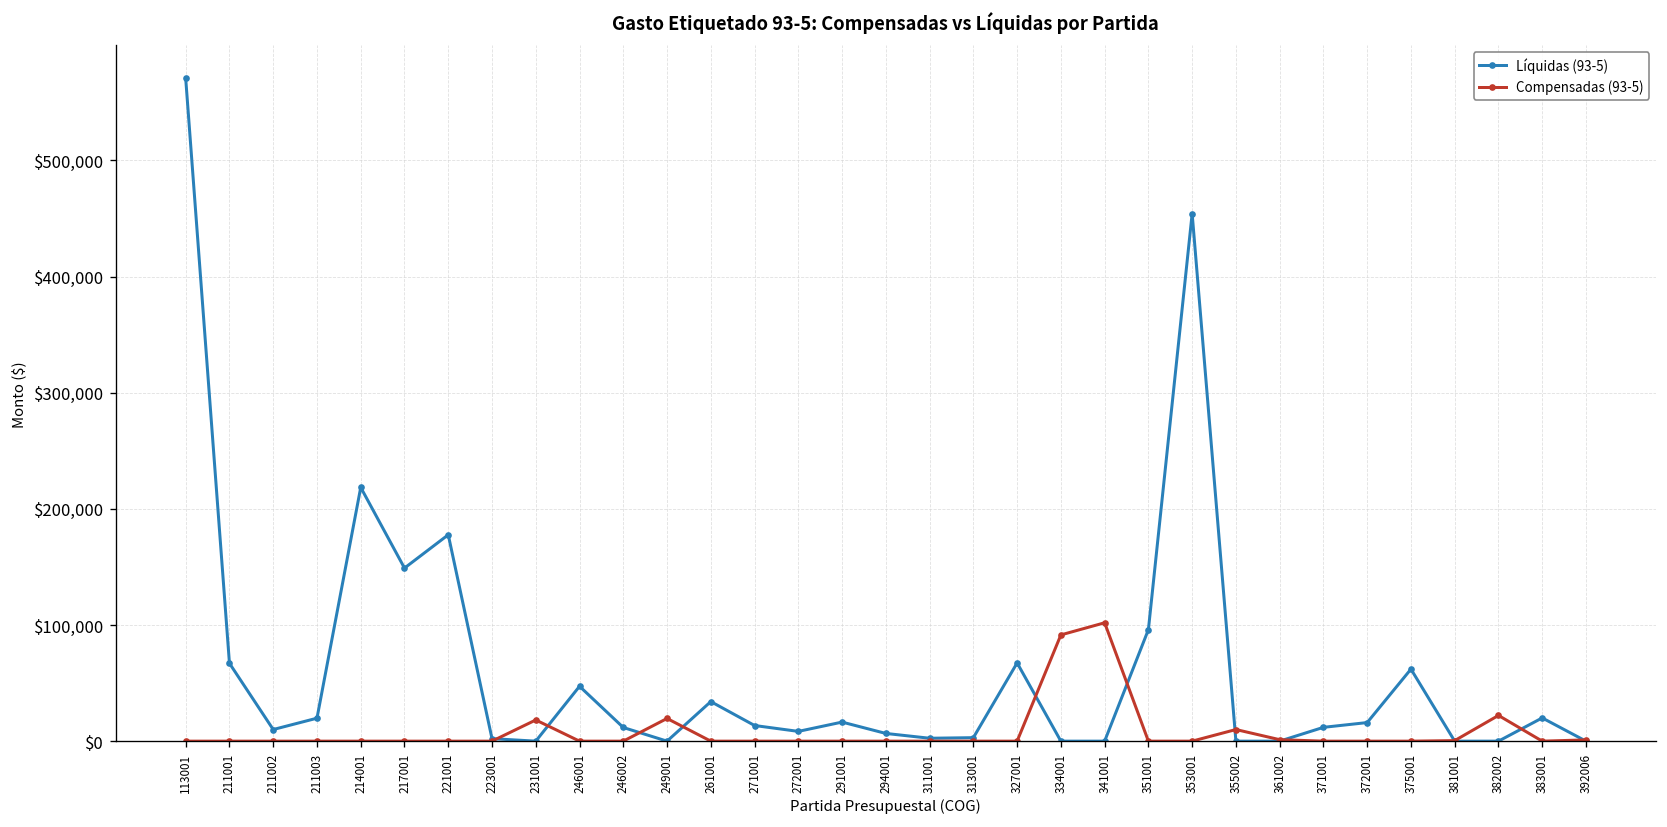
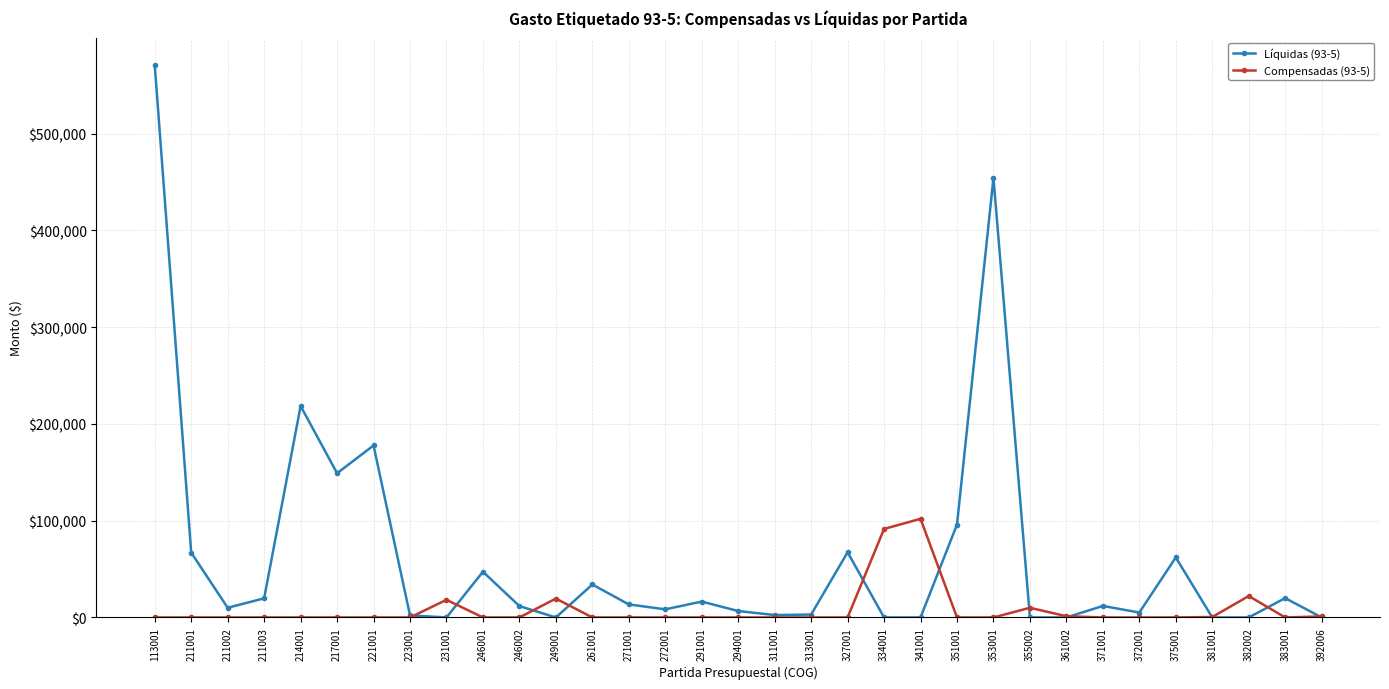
Líquidas (93-5), 372001: $20,000 -> $10,000
